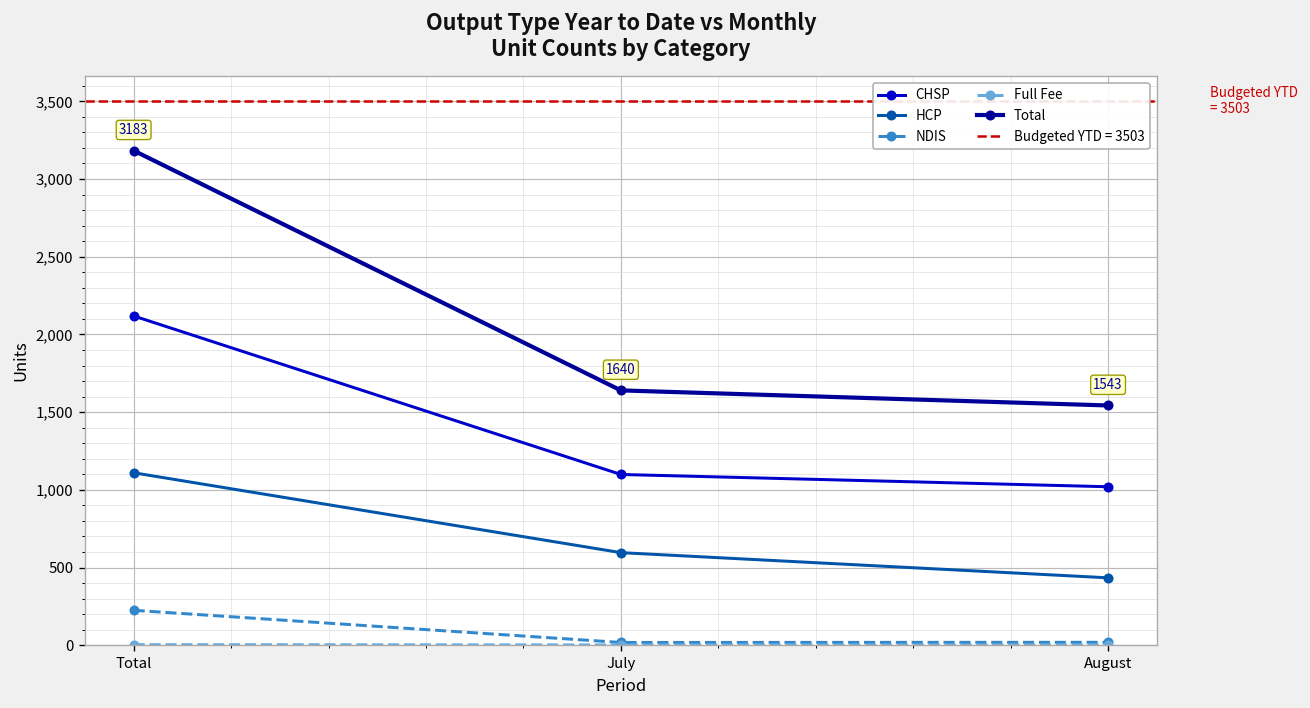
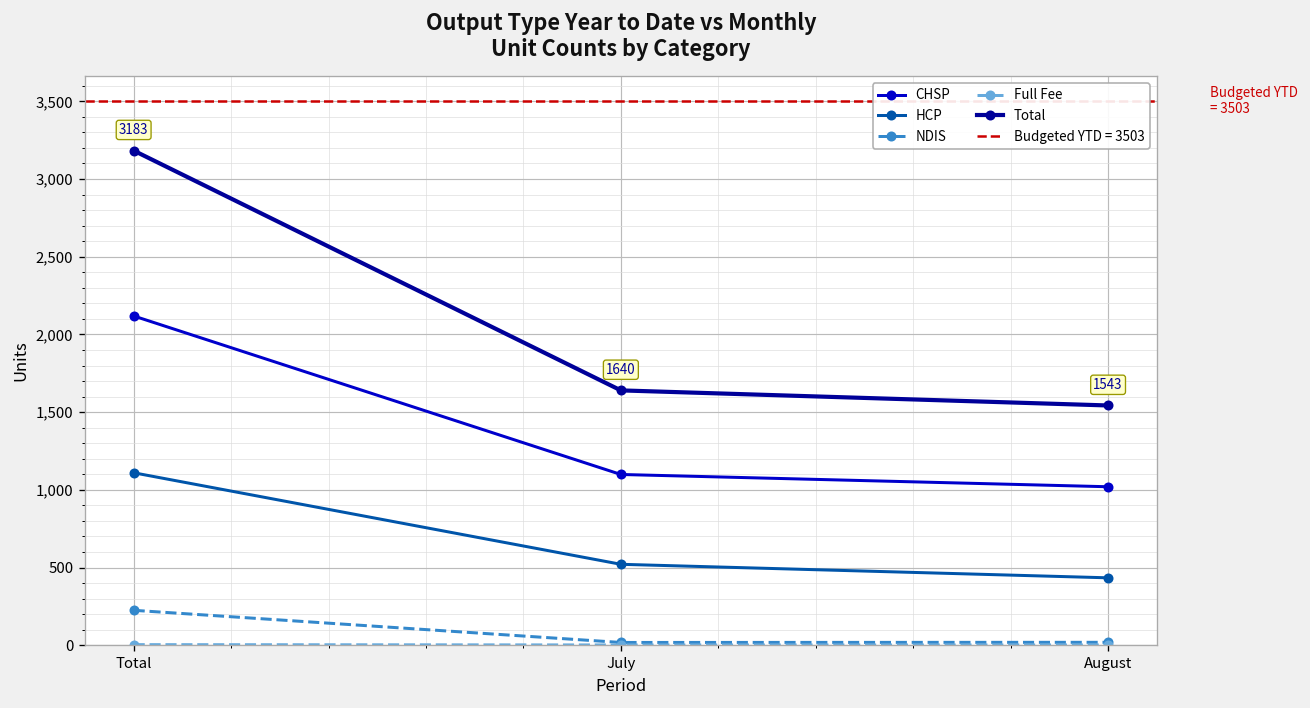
HCP, July: 600 -> 520
